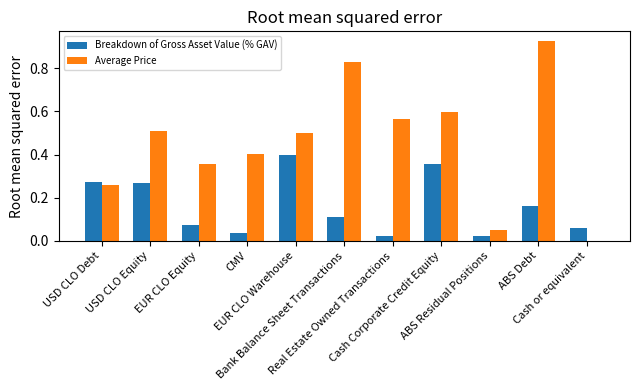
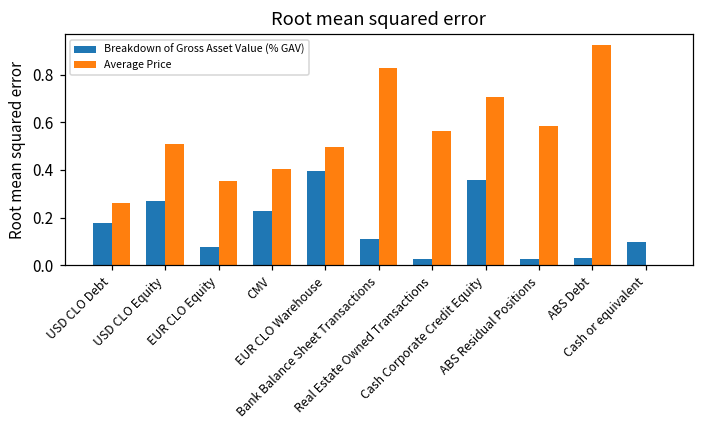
Breakdown of Gross Asset Value (% GAV), USD CLO Debt: 0.27 -> 0.18
Breakdown of Gross Asset Value (% GAV), CMV: 0.04 -> 0.23
Average Price, Cash Corporate Credit Equity: 0.59 -> 0.71
Average Price, ABS Residual Positions: 0.05 -> 0.58
Breakdown of Gross Asset Value (% GAV), ABS Debt: 0.16 -> 0.03
Breakdown of Gross Asset Value (% GAV), Cash or equivalent: 0.06 -> 0.10
